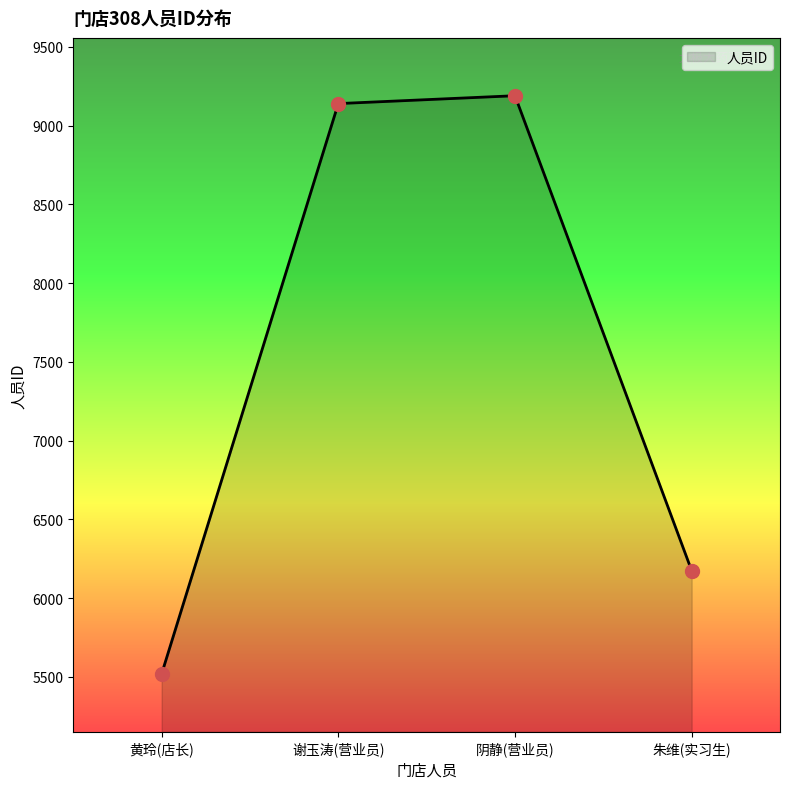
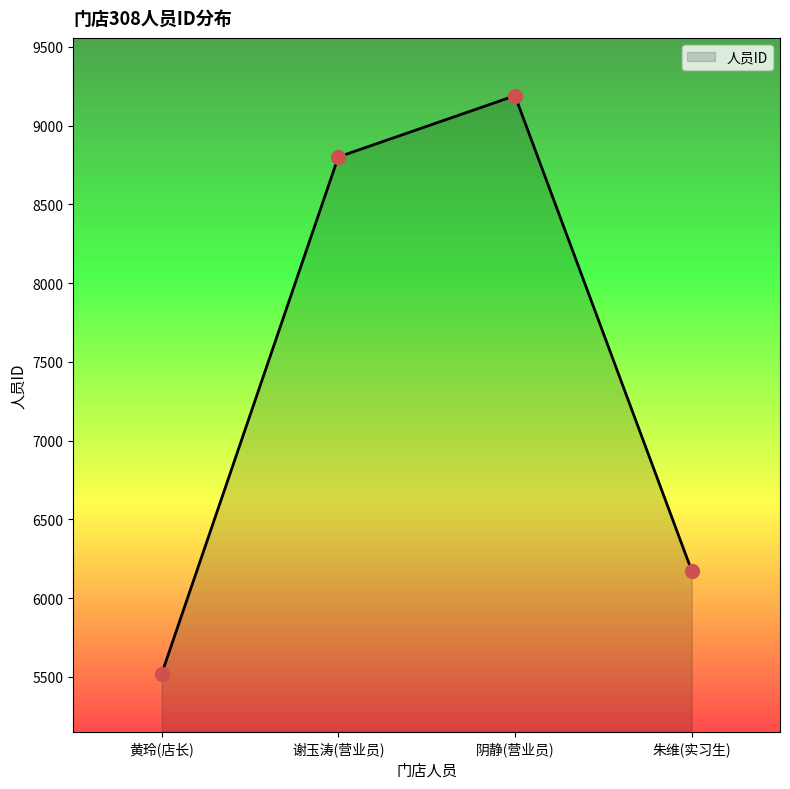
谢玉涛(营业员): 9140 -> 8800
